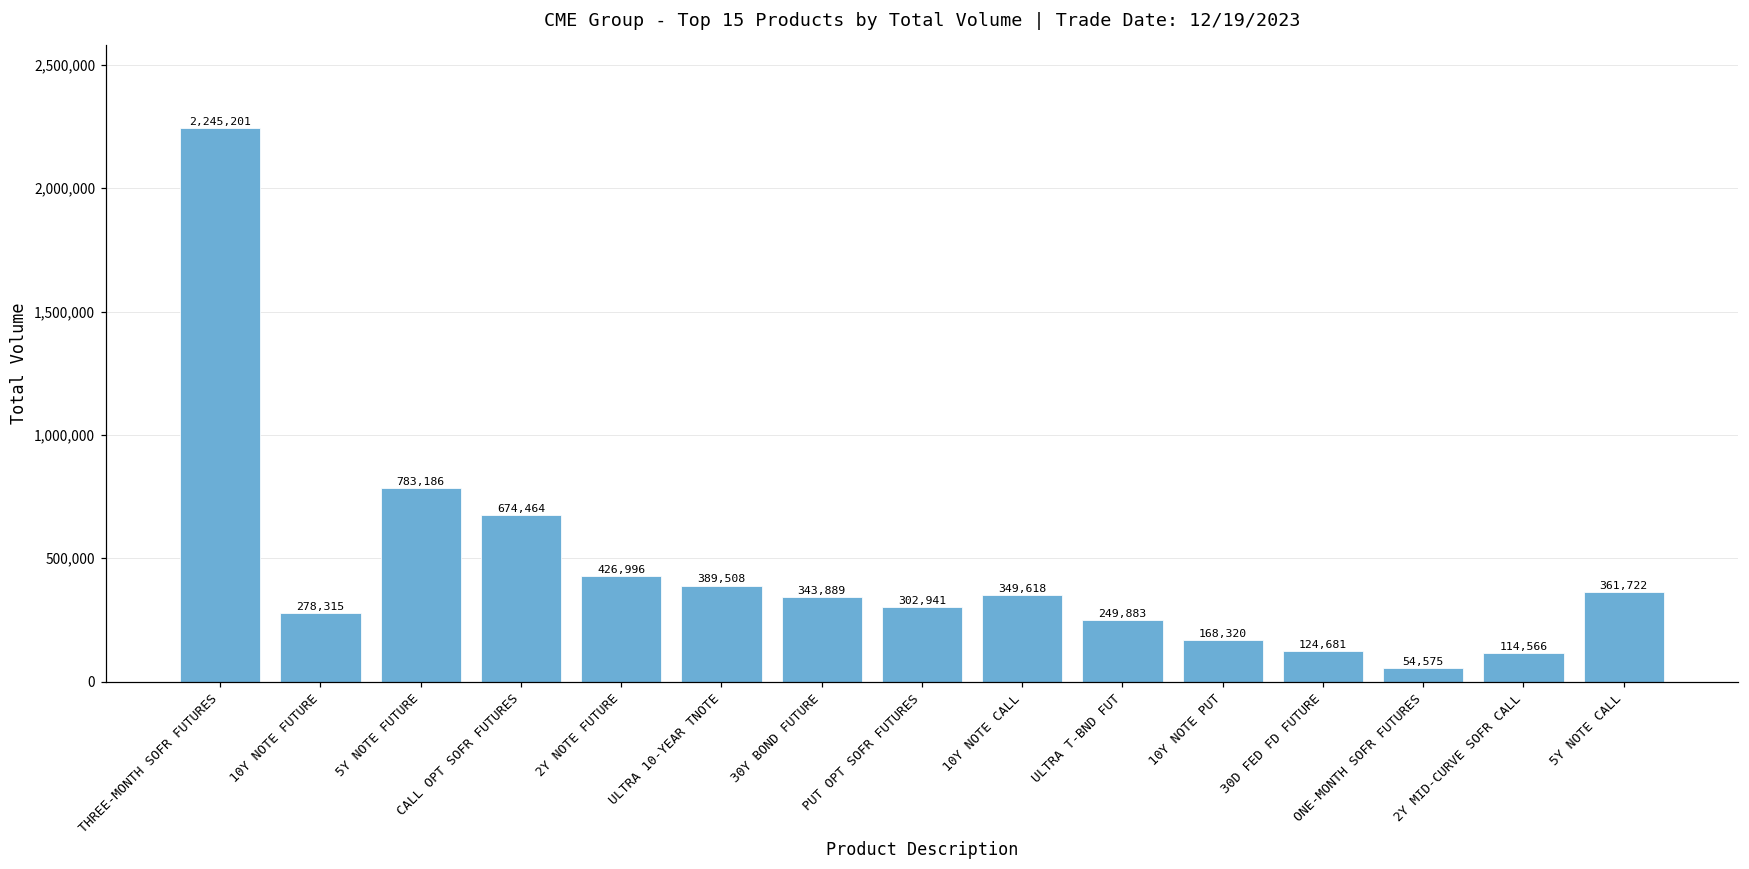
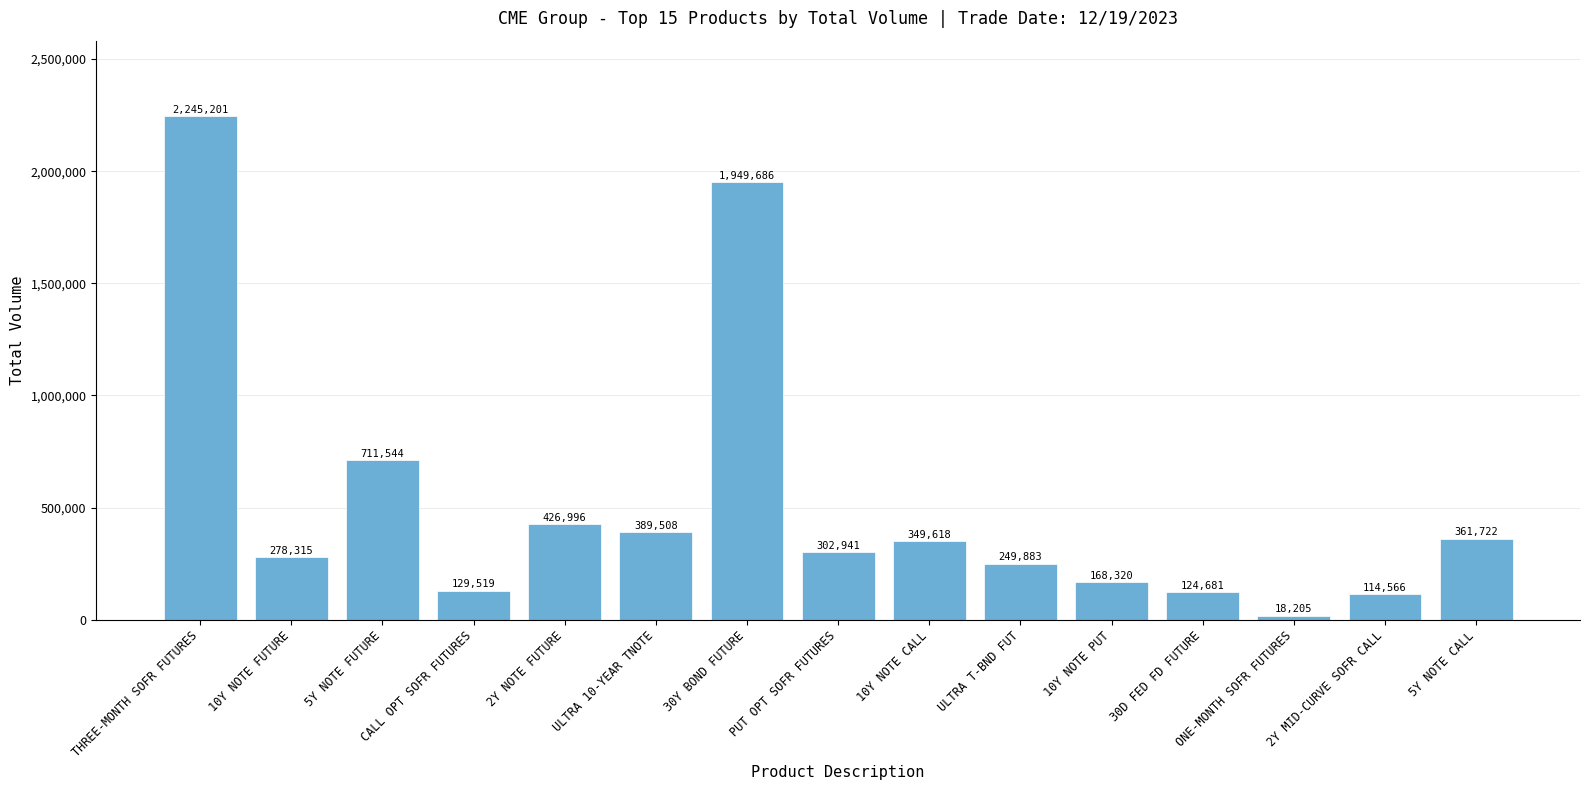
5Y NOTE FUTURE: 783,186 -> 711,544
CALL OPT SOFR FUTURES: 674,464 -> 129,519
30Y BOND FUTURE: 343,889 -> 1,949,686
ONE-MONTH SOFR FUTURES: 54,575 -> 18,205
